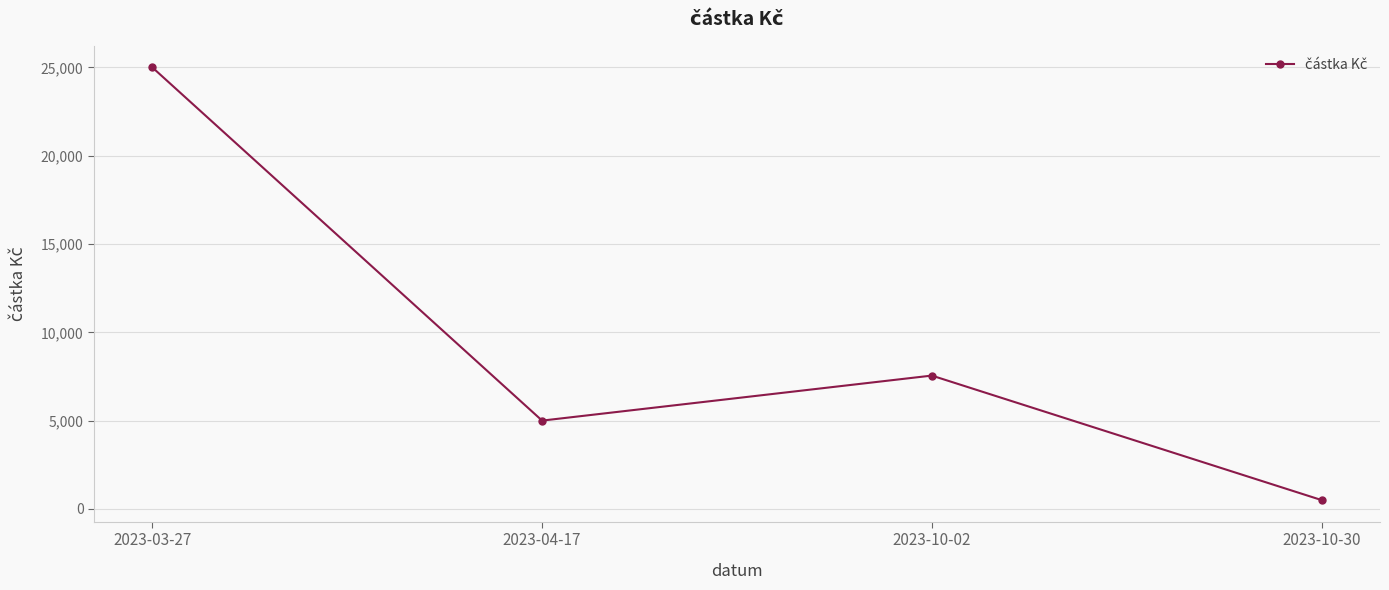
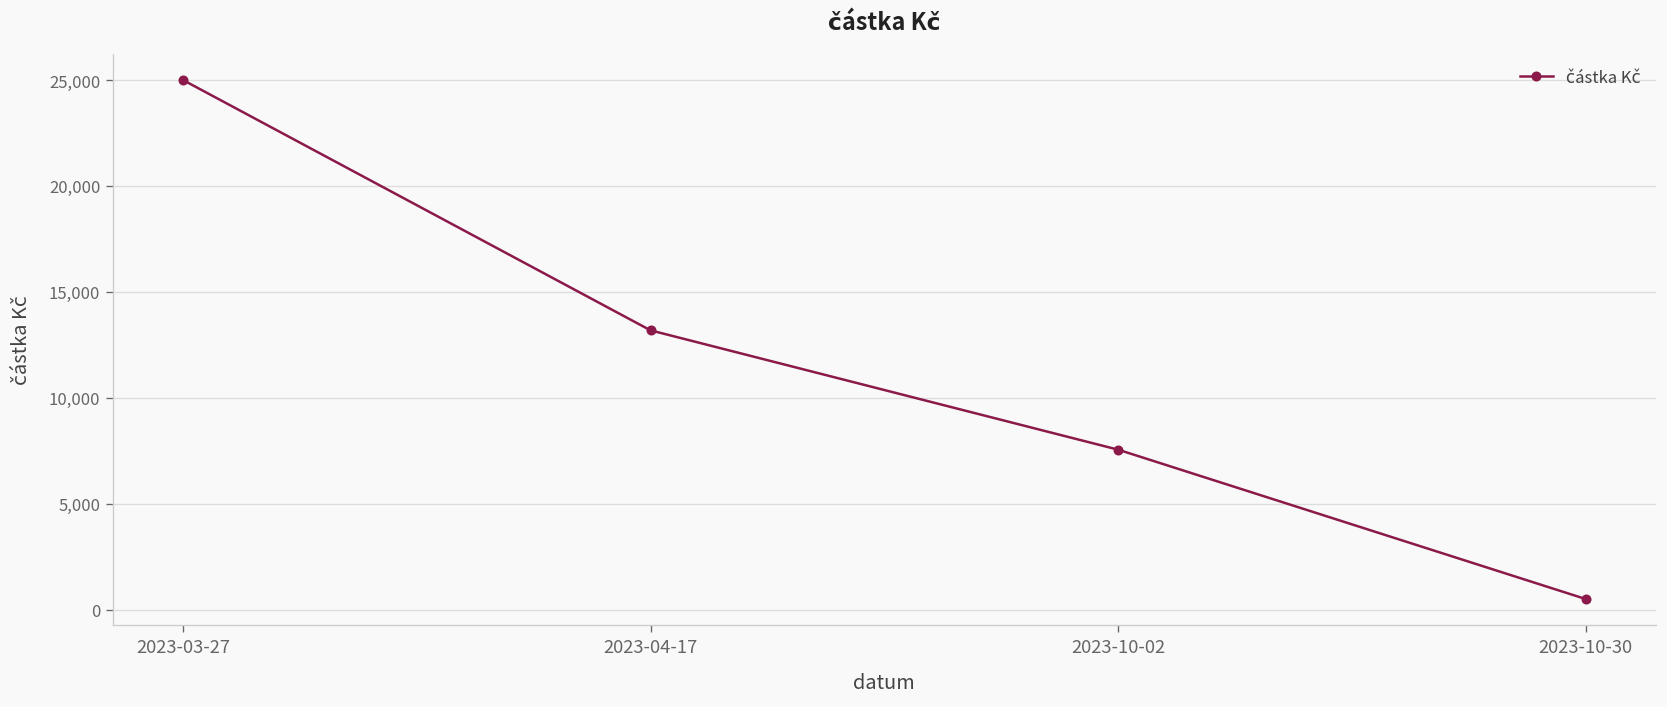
2023-04-17: 5,000 -> 13,200
